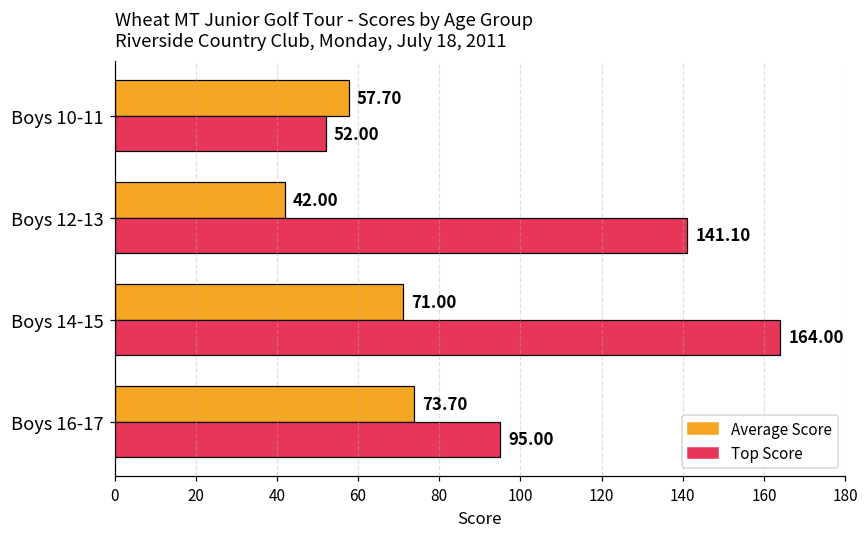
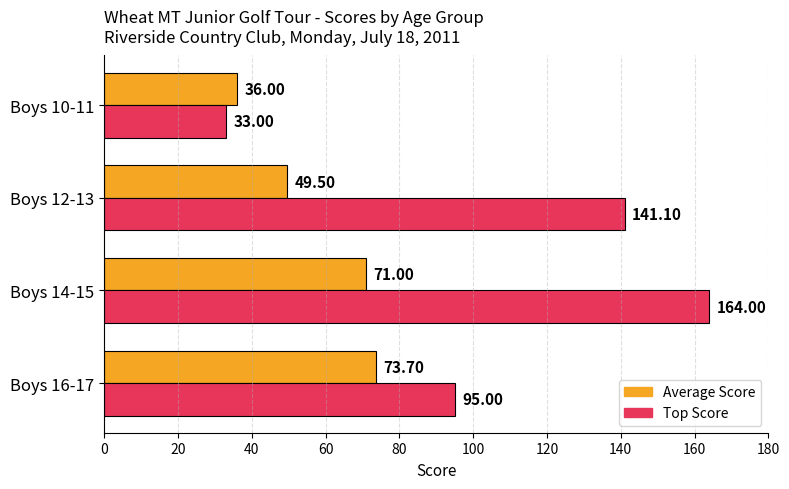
Average Score, Boys 10-11: 57.70 -> 36.00
Top Score, Boys 10-11: 52.00 -> 33.00
Average Score, Boys 12-13: 42.00 -> 49.50
